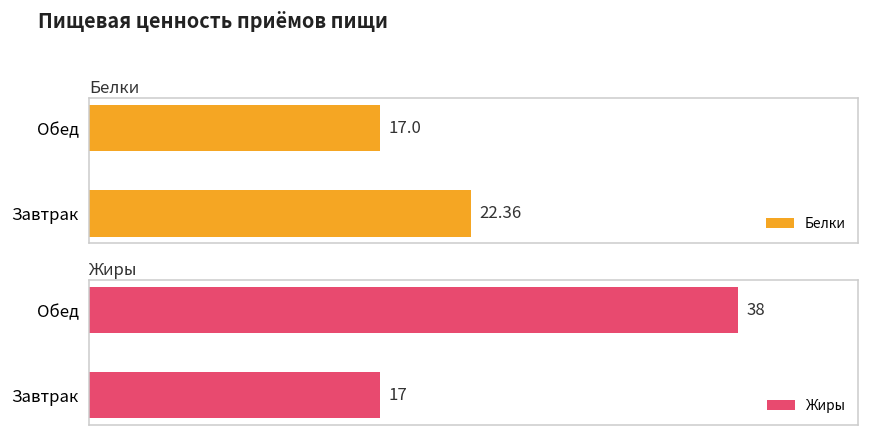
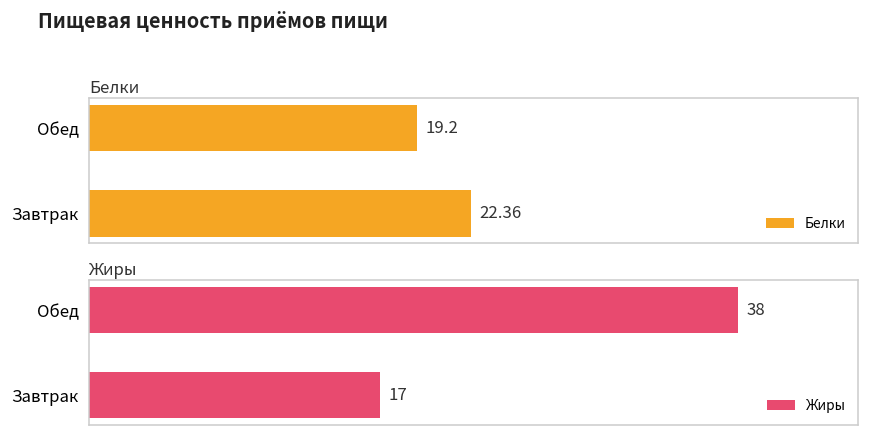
Белки, Обед: 17.0 -> 19.2
